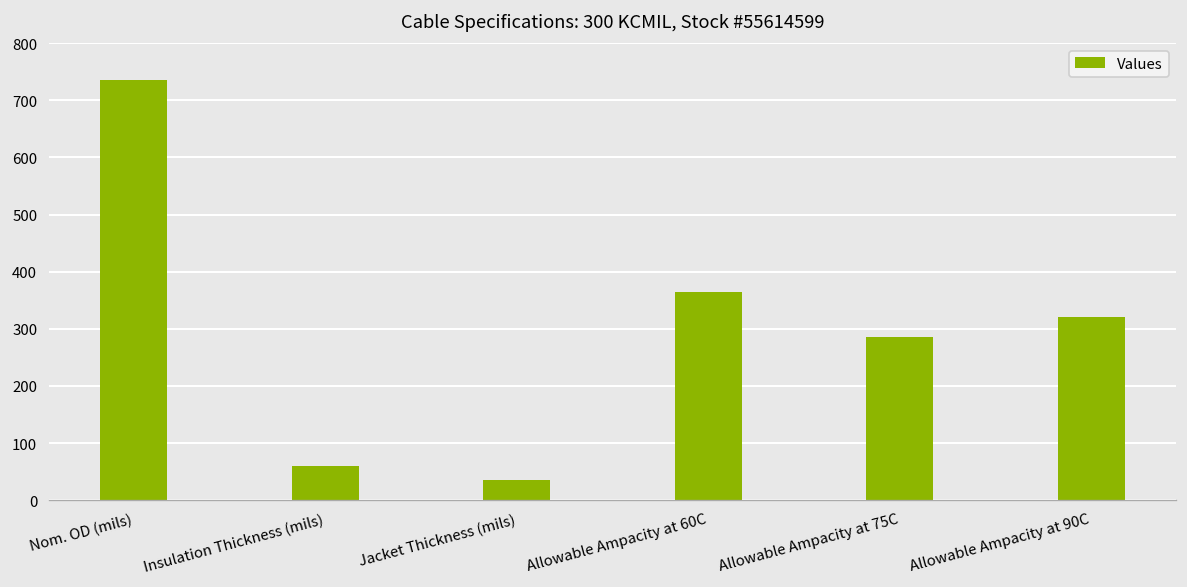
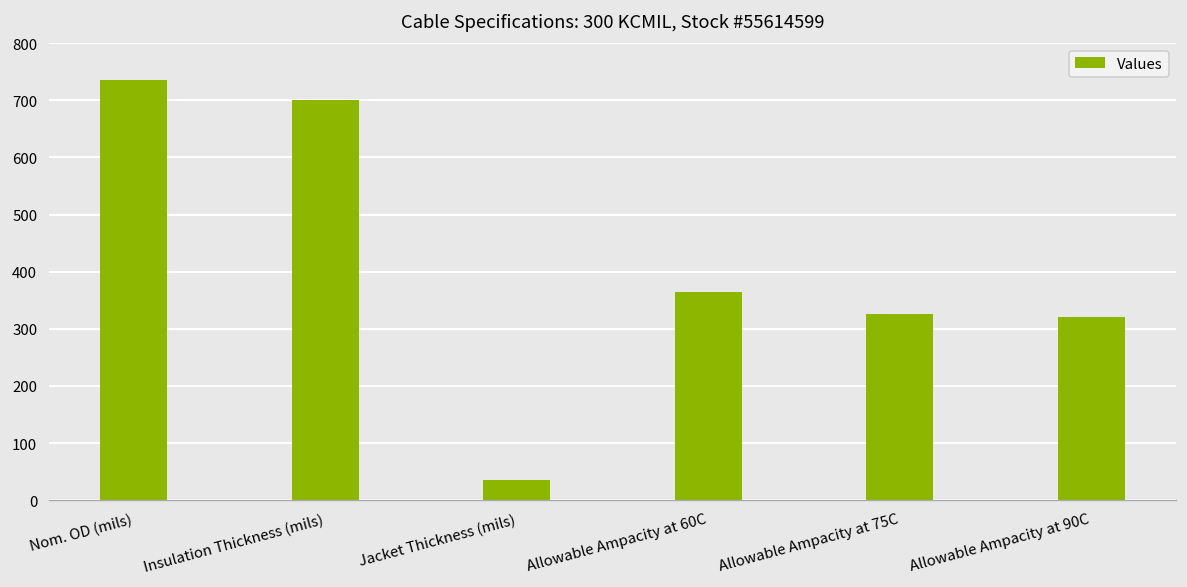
Insulation Thickness (mils): 60 -> 700
Allowable Ampacity at 75C: 290 -> 330
